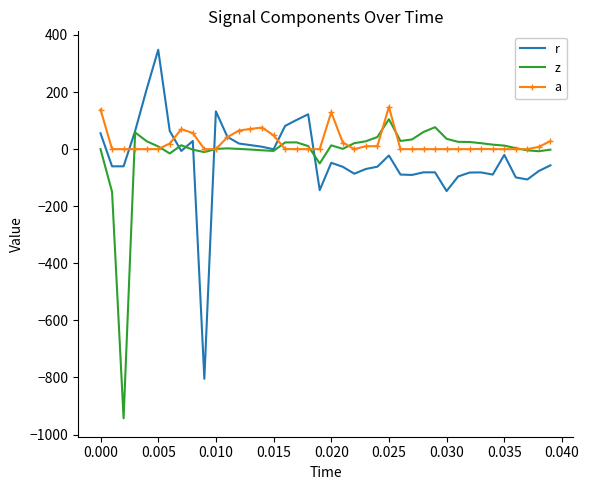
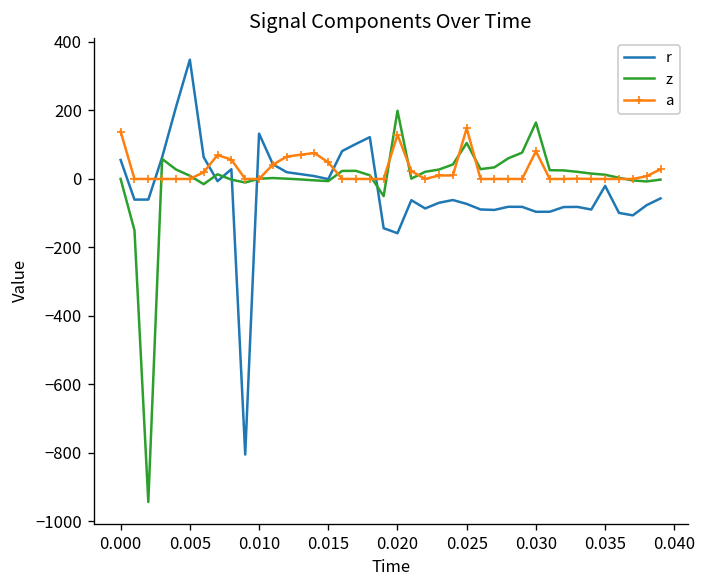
r, 0.020: -50 -> -160
z, 0.020: 10 -> 200
r, 0.025: -20 -> -70
r, 0.030: -150 -> -100
z, 0.030: 40 -> 160
a, 0.030: 0 -> 80
